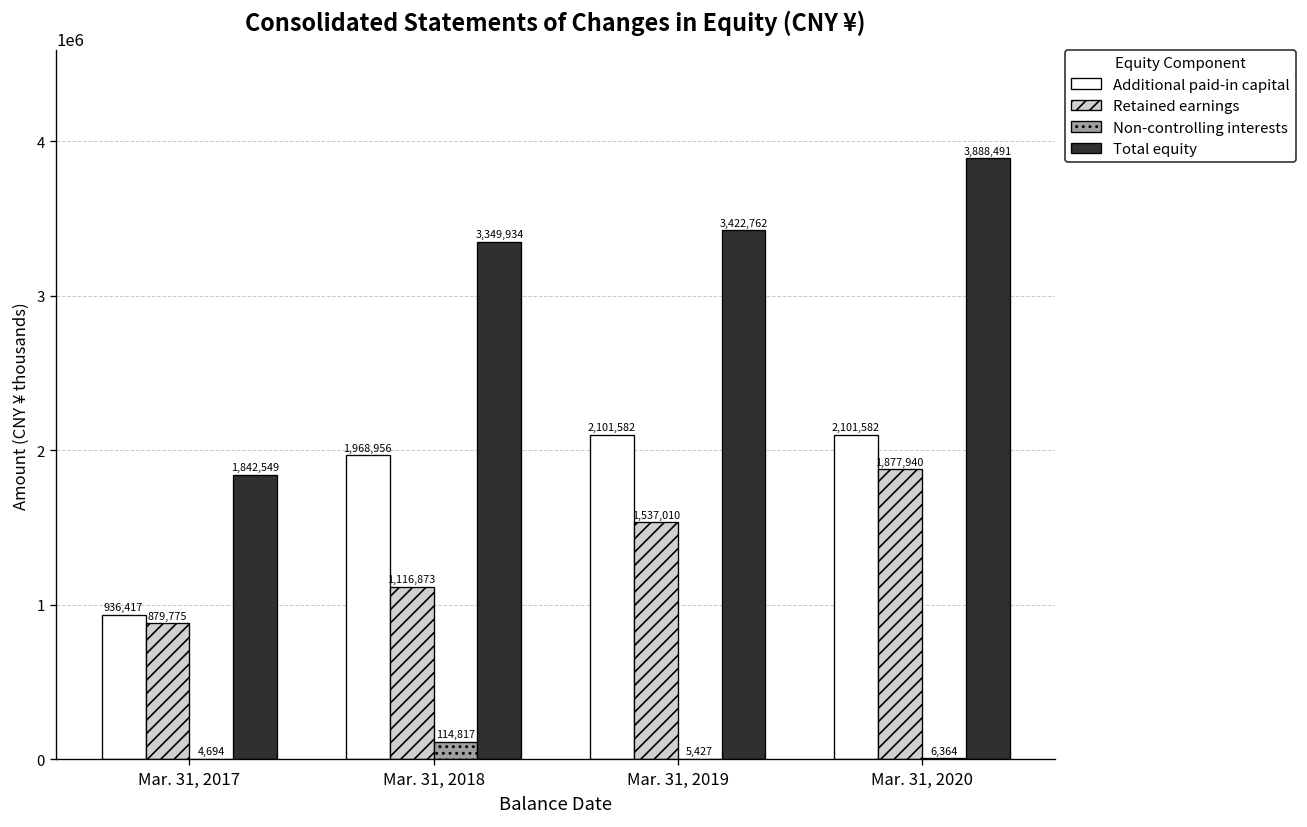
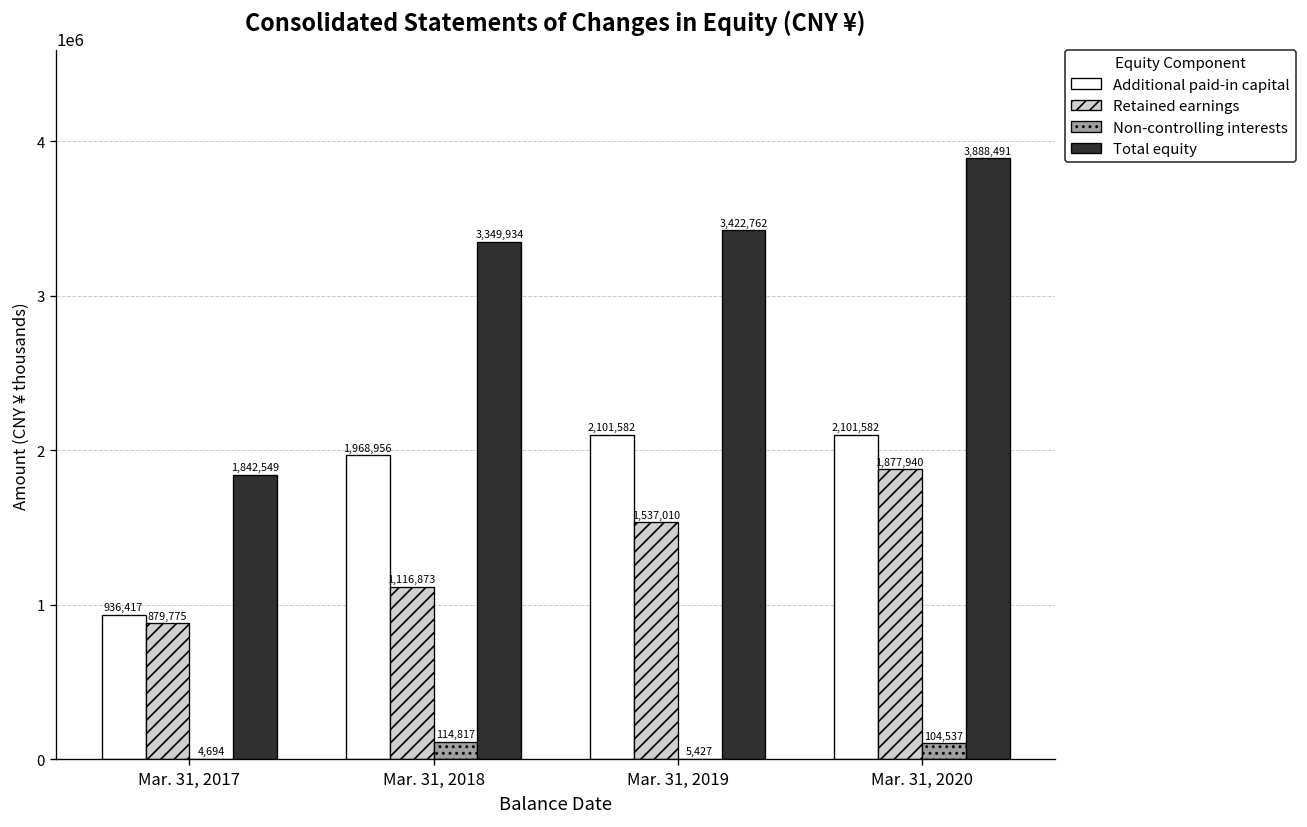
Non-controlling interests, Mar. 31, 2020: 6,364 -> 104,537
